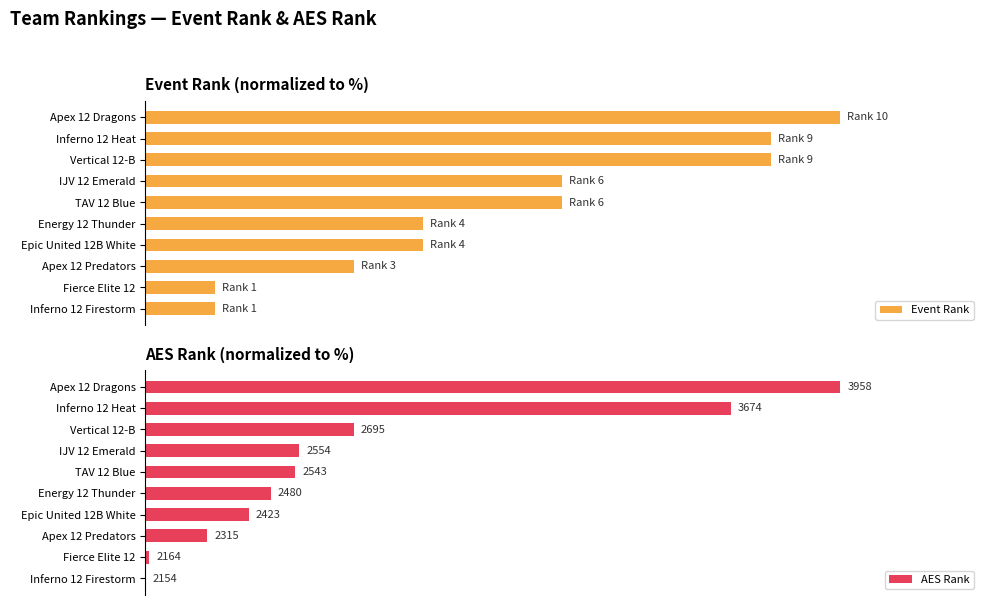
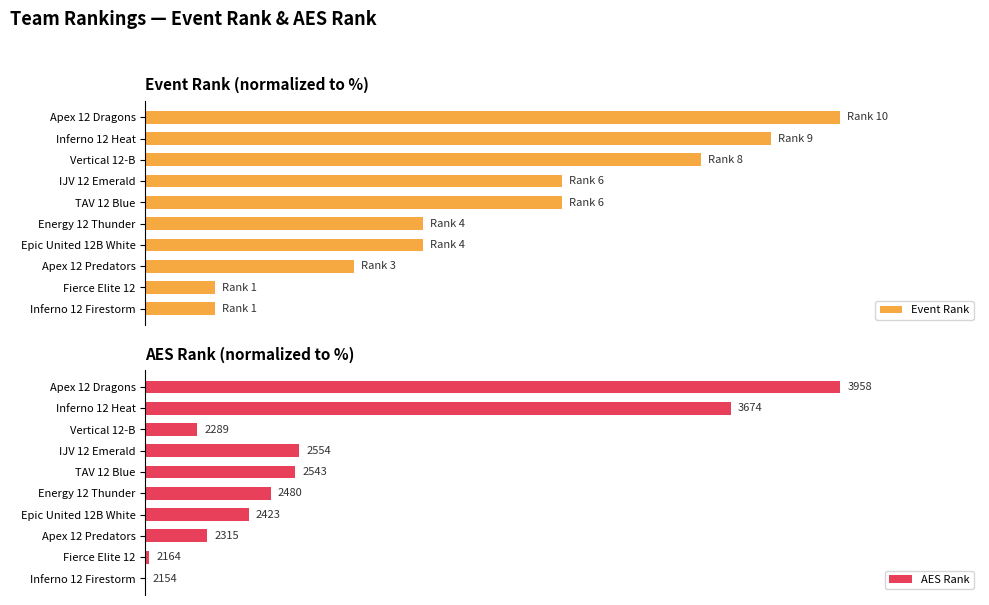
Event Rank (normalized to %), Vertical 12-B: 9 -> 8
AES Rank (normalized to %), Vertical 12-B: 2695 -> 2289
